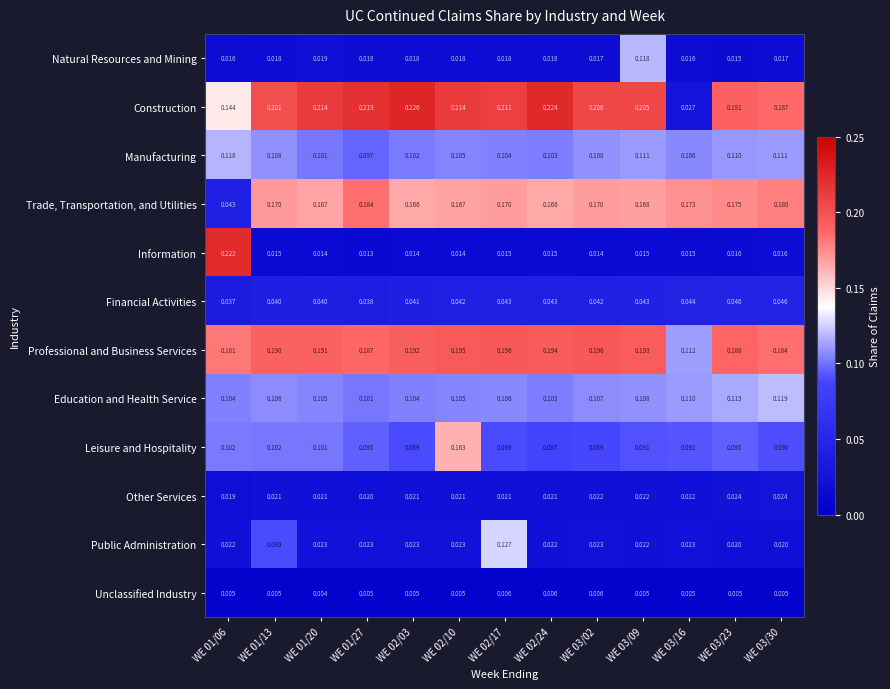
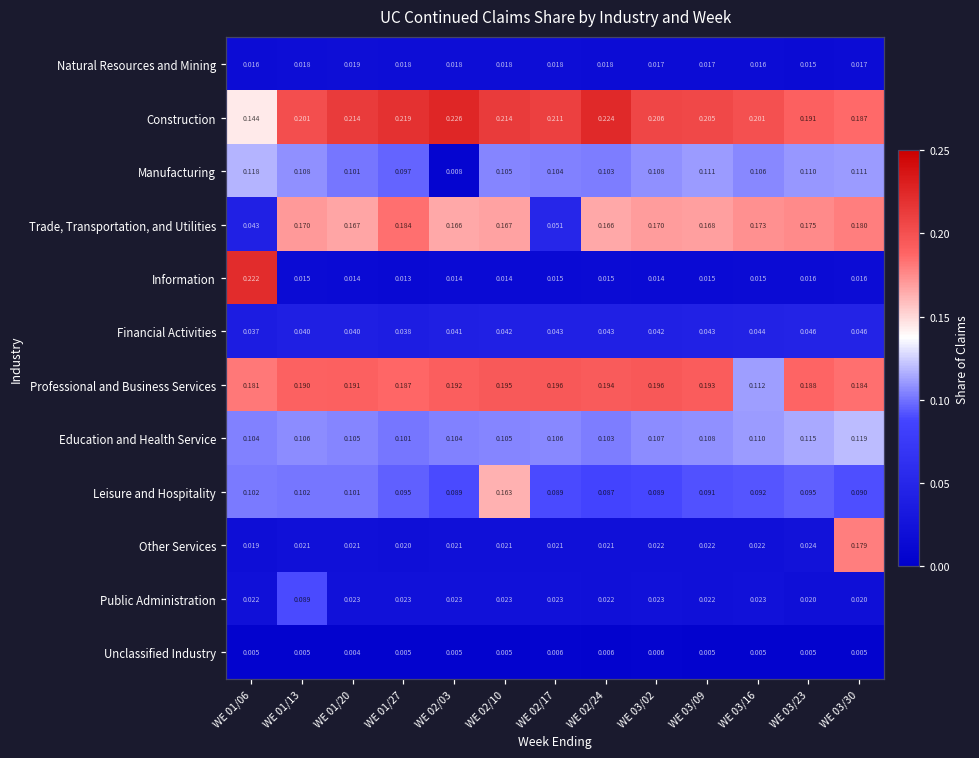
Natural Resources and Mining, WE 03/09: 0.118 -> 0.017
Construction, WE 03/16: 0.027 -> 0.201
Manufacturing, WE 02/03: 0.102 -> 0.008
Trade, Transportation, and Utilities, WE 02/17: 0.170 -> 0.051
Other Services, WE 03/30: 0.024 -> 0.179
Public Administration, WE 02/17: 0.127 -> 0.023
